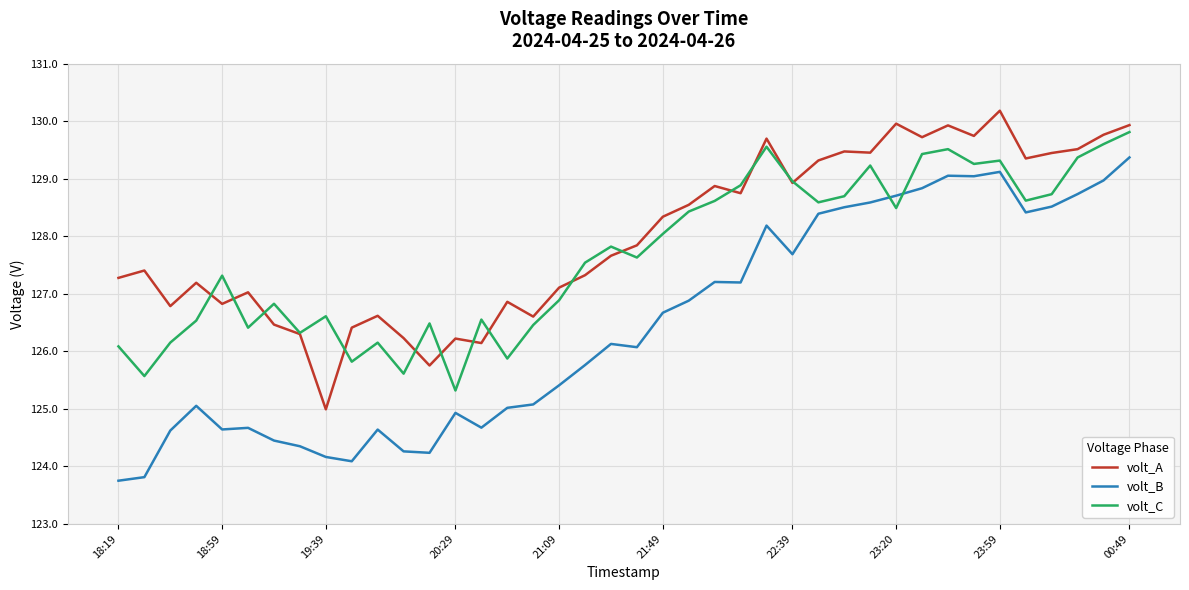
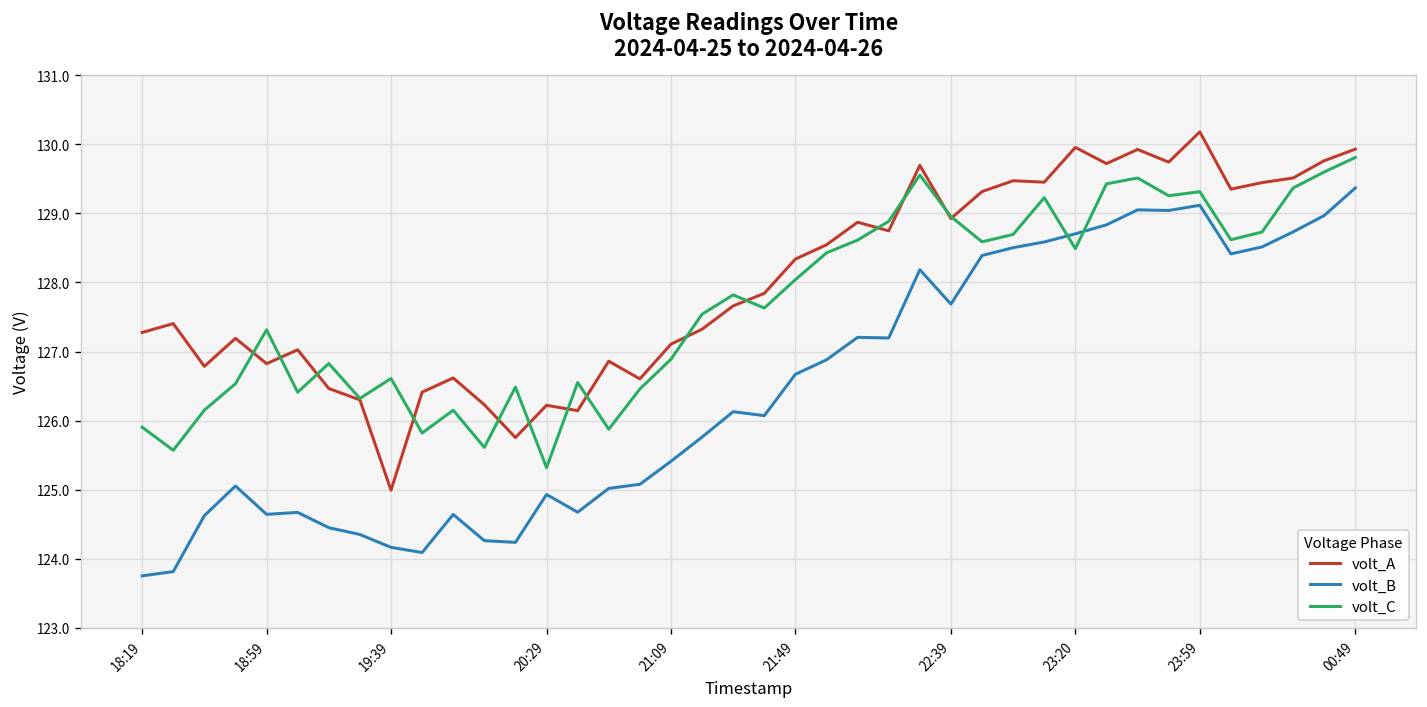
volt_C, 18:19: 126.1 -> 125.9
